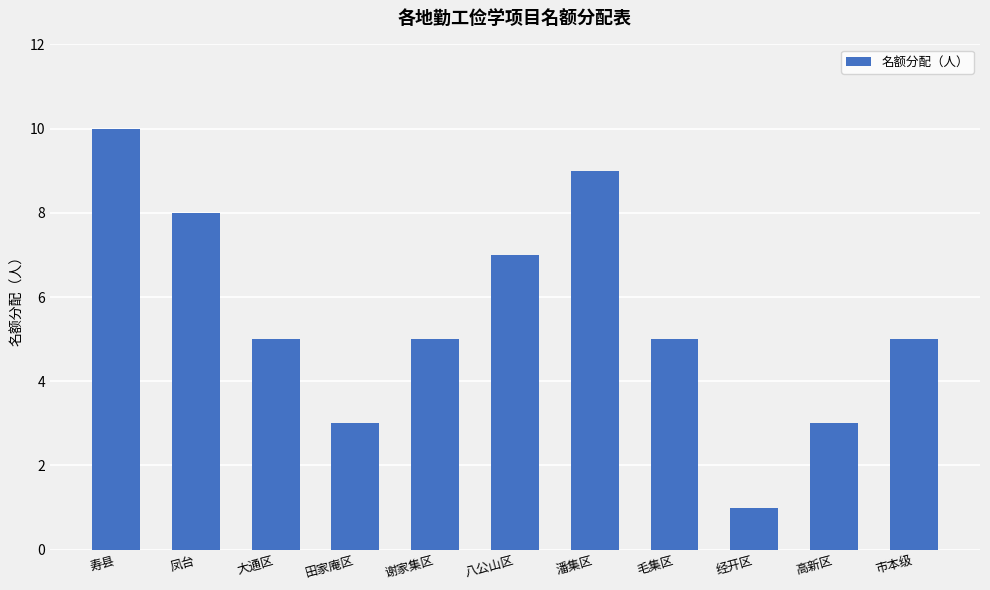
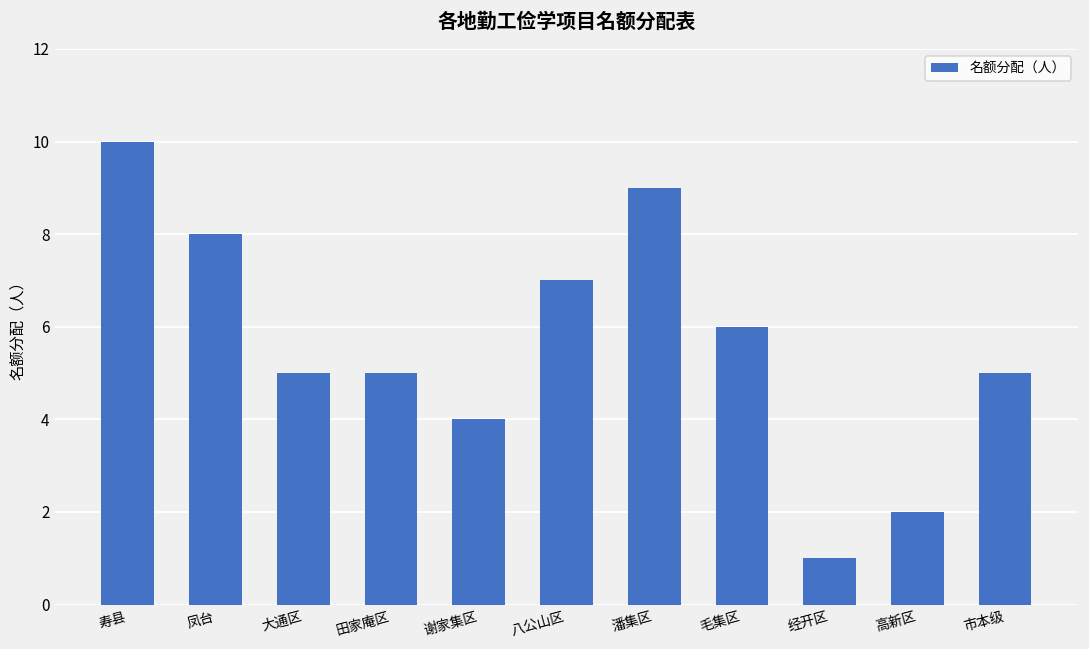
田家庵区: 3 -> 5
谢家集区: 5 -> 4
毛集区: 5 -> 6
高新区: 3 -> 2
